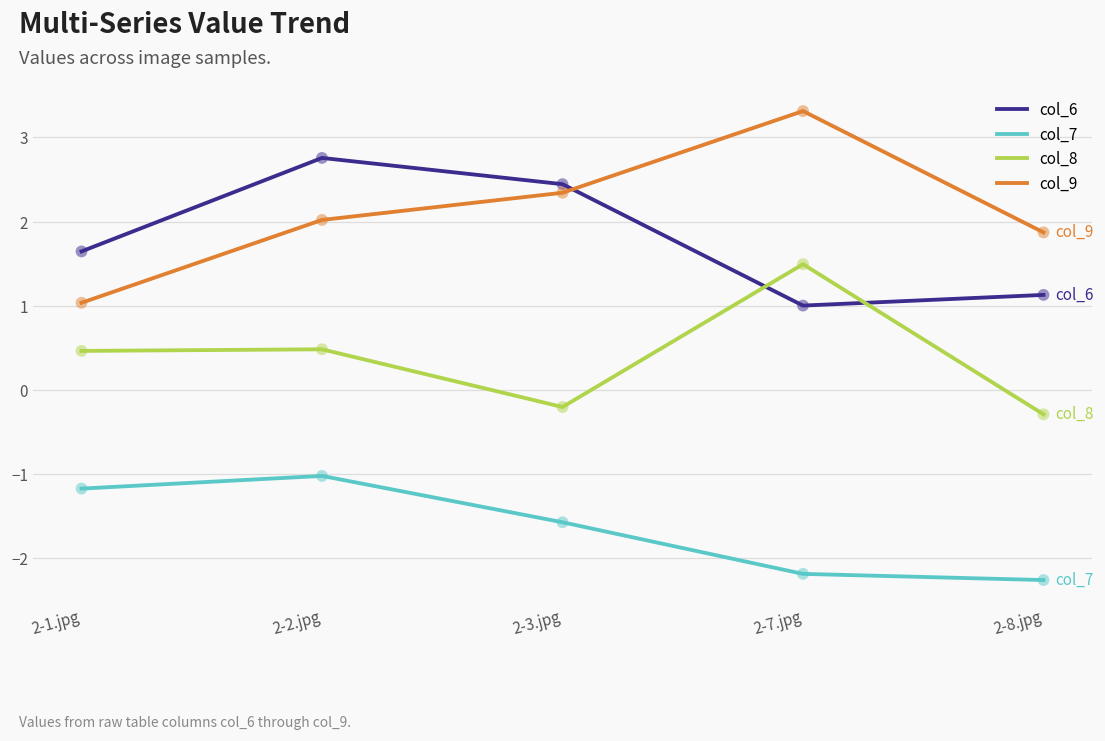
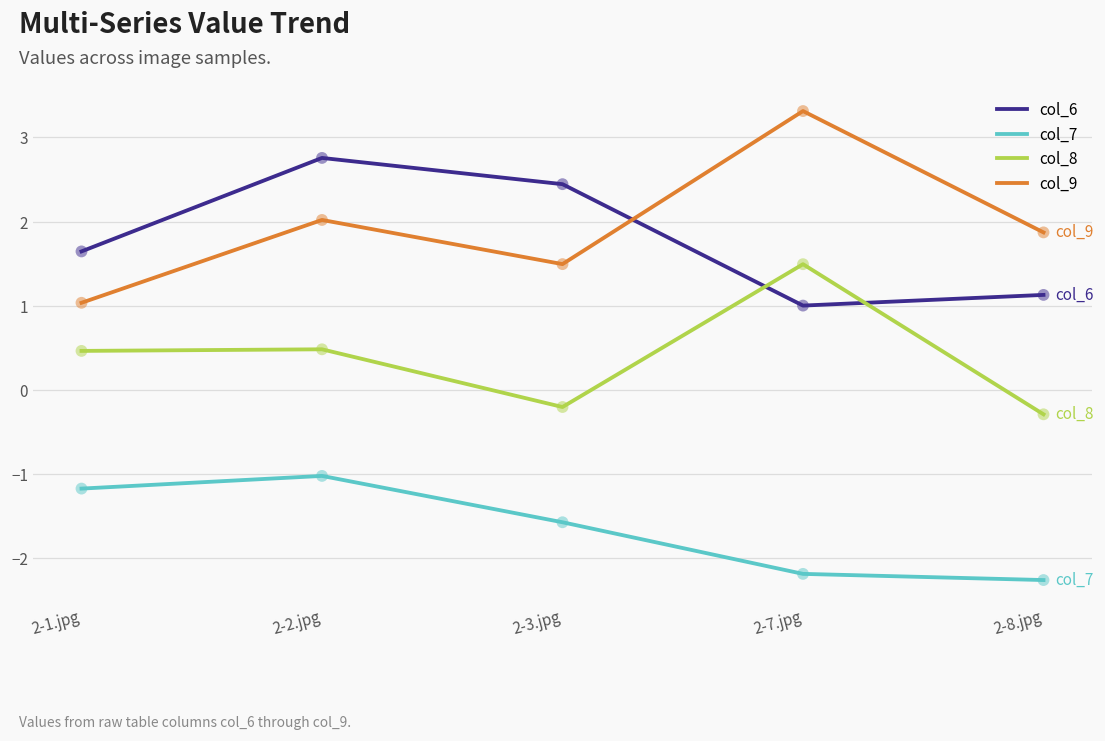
col_9, 2-3.jpg: 2.3 -> 1.5
